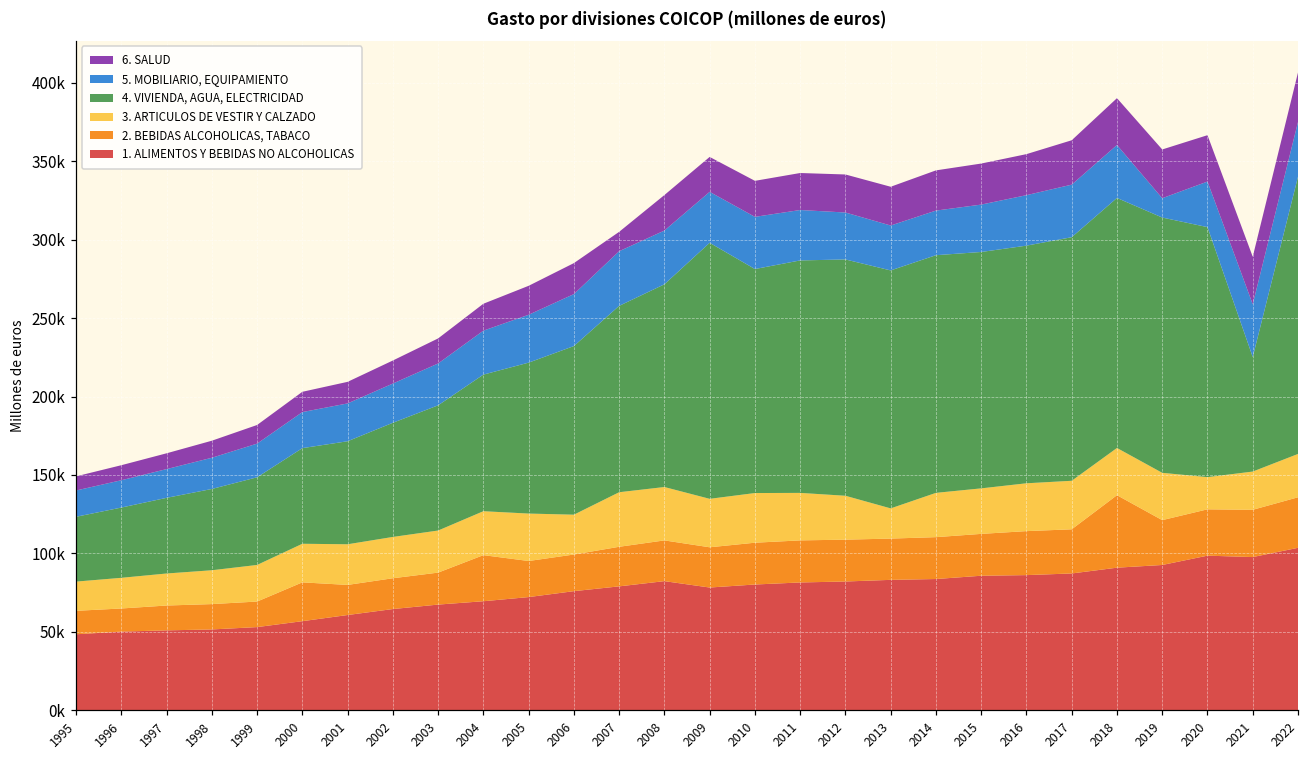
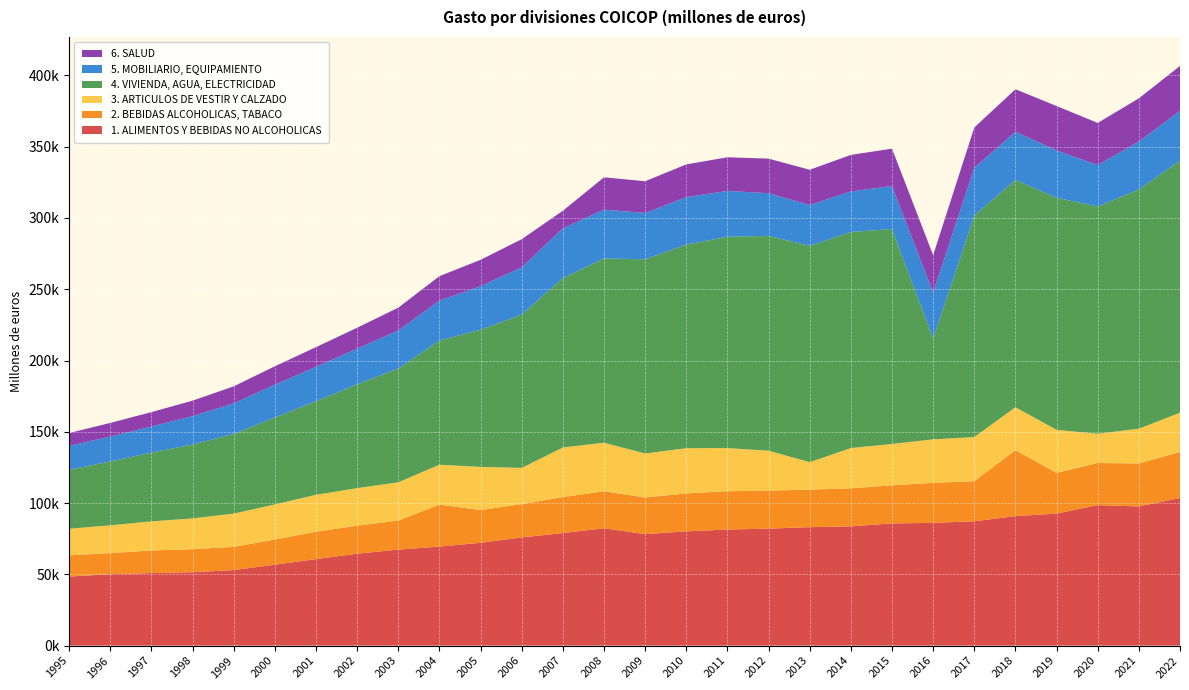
2. BEBIDAS ALCOHOLICAS, TABACO, 2000: 25000 -> 18000
4. VIVIENDA, AGUA, ELECTRICIDAD, 2009: 163000 -> 136000
4. VIVIENDA, AGUA, ELECTRICIDAD, 2016: 152000 -> 71000
5. MOBILIARIO, EQUIPAMIENTO, 2019: 12000 -> 33000
4. VIVIENDA, AGUA, ELECTRICIDAD, 2021: 73000 -> 168000
